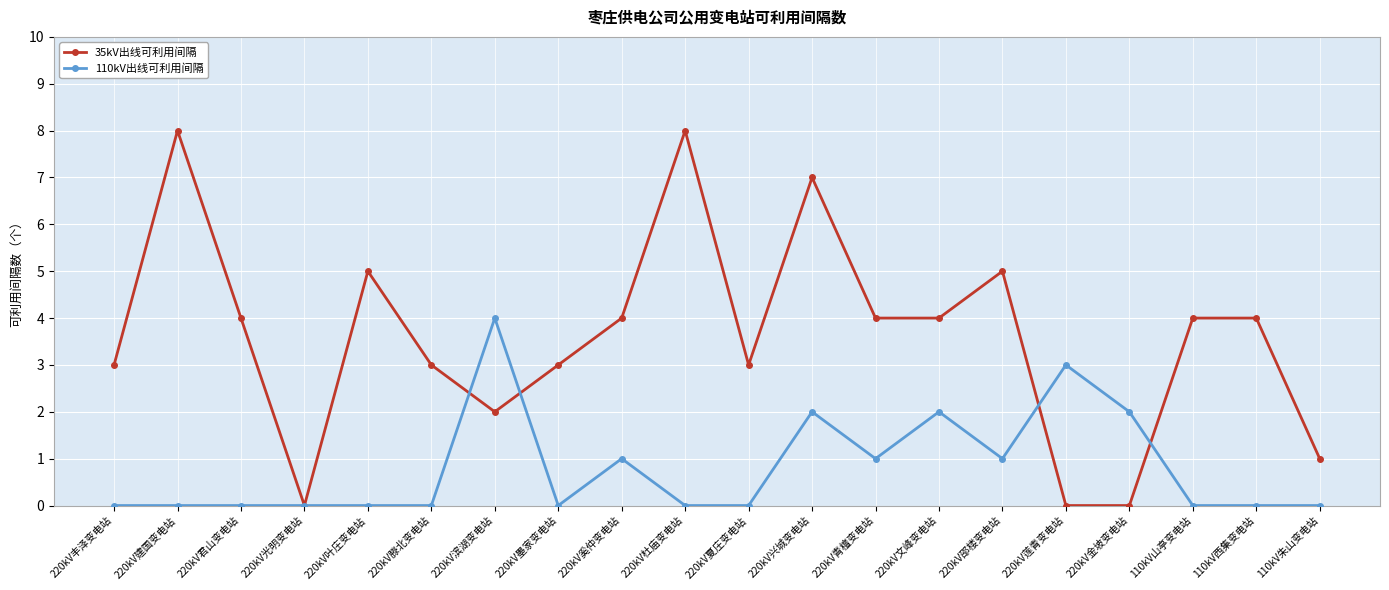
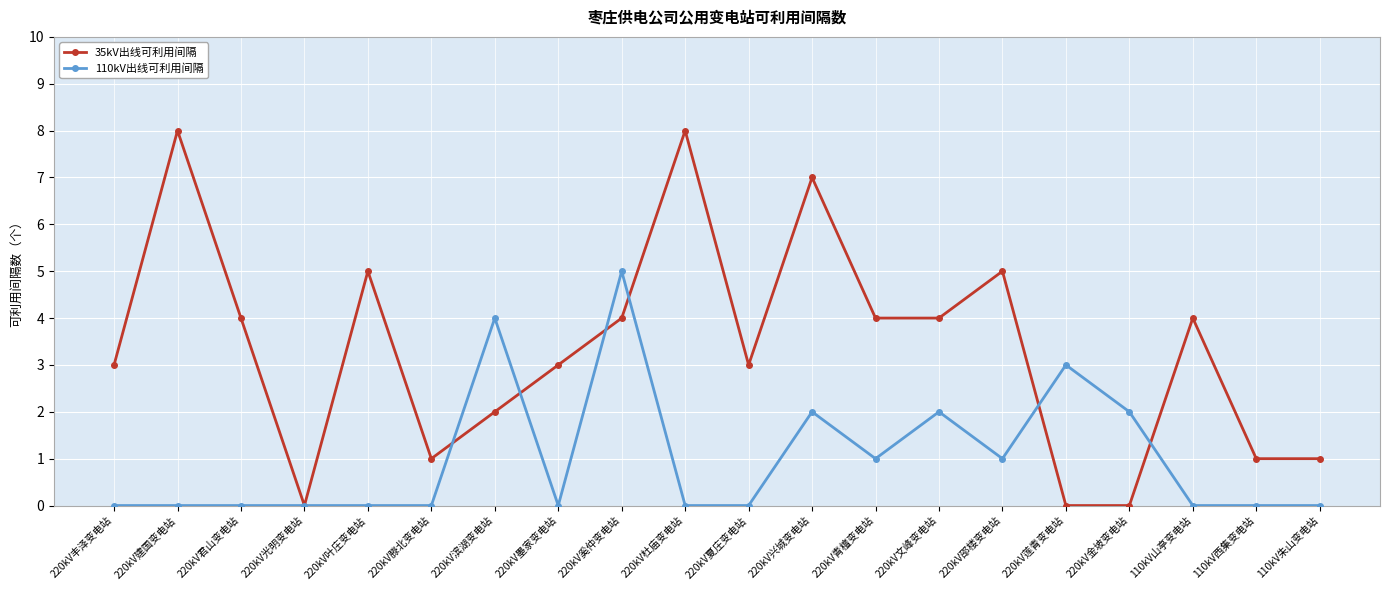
35kV出线可利用间隔, 220kV滕北变电站: 3 -> 1
110kV出线可利用间隔, 220kV奚仲变电站: 1 -> 5
35kV出线可利用间隔, 110kV西集变电站: 4 -> 1
